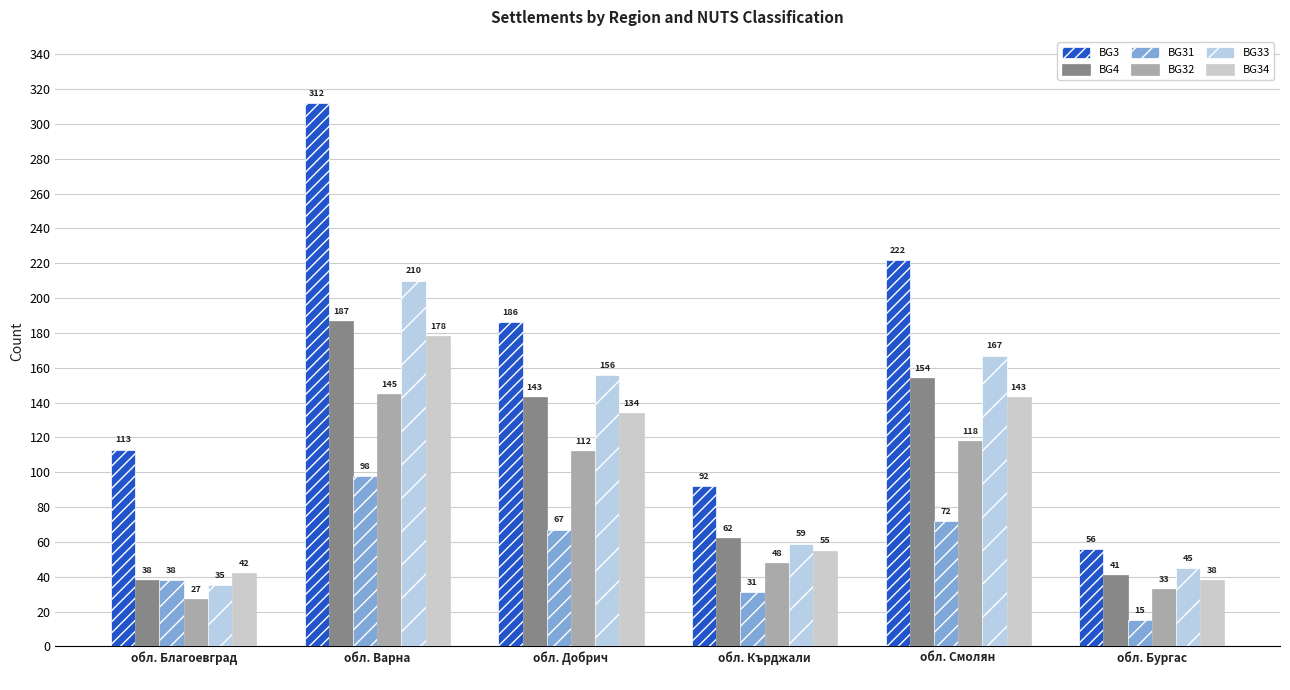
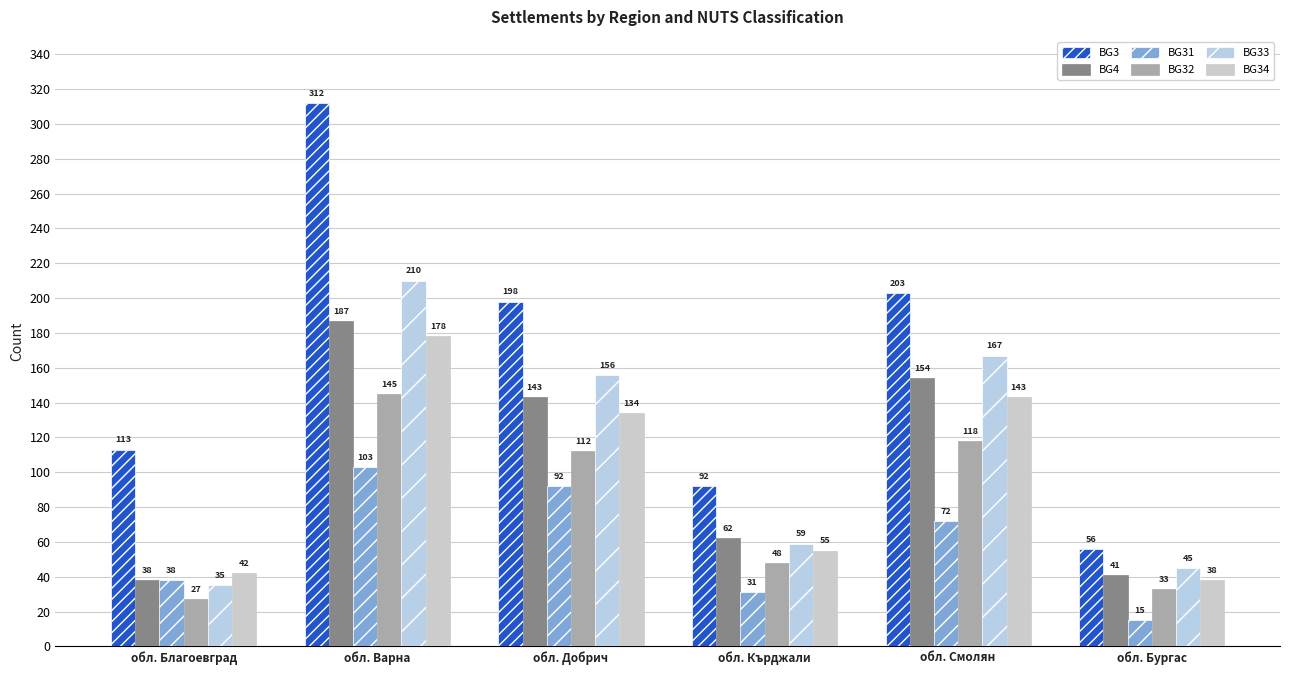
BG31, обл. Варна: 98 -> 103
BG3, обл. Добрич: 186 -> 198
BG31, обл. Добрич: 67 -> 92
BG3, обл. Смолян: 222 -> 203
